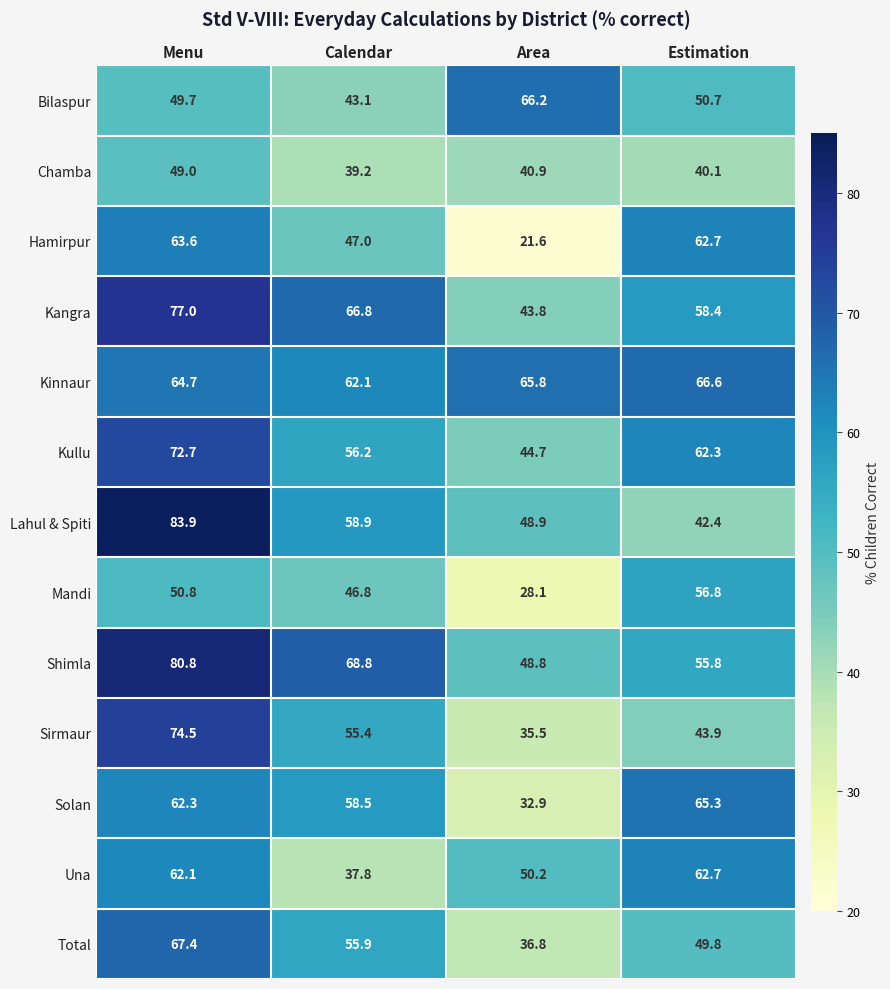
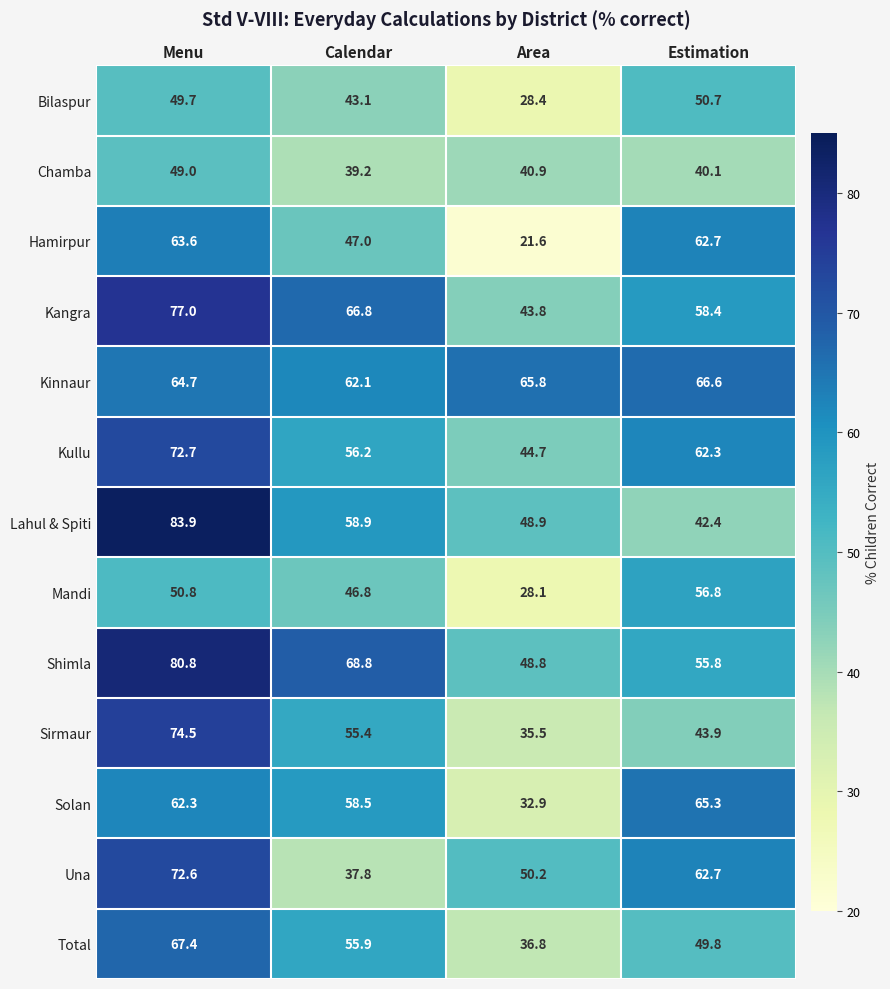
Bilaspur, Area: 66.2 -> 28.4
Una, Menu: 62.1 -> 72.6
